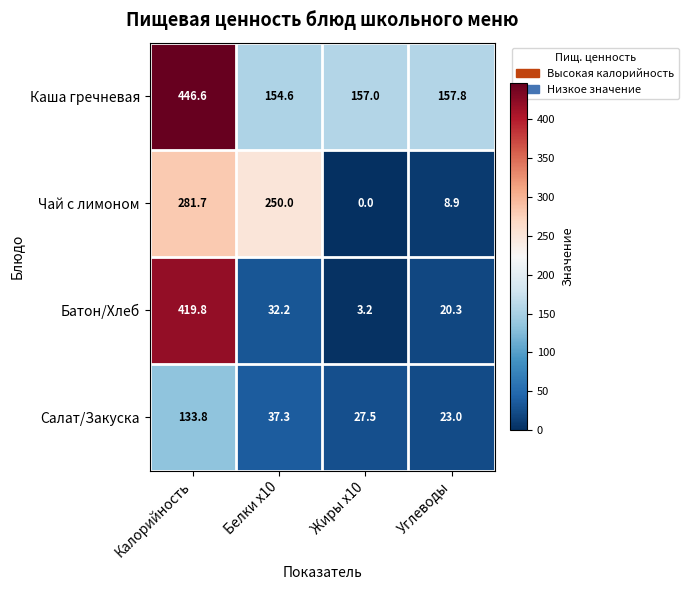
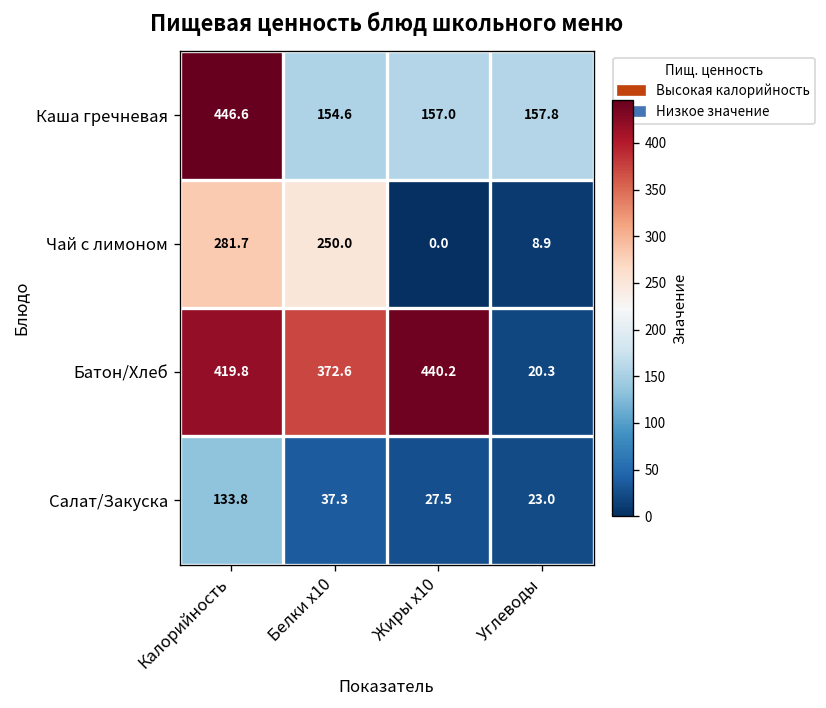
Батон/Хлеб, Белки x10: 32.2 -> 372.6
Батон/Хлеб, Жиры x10: 3.2 -> 440.2
